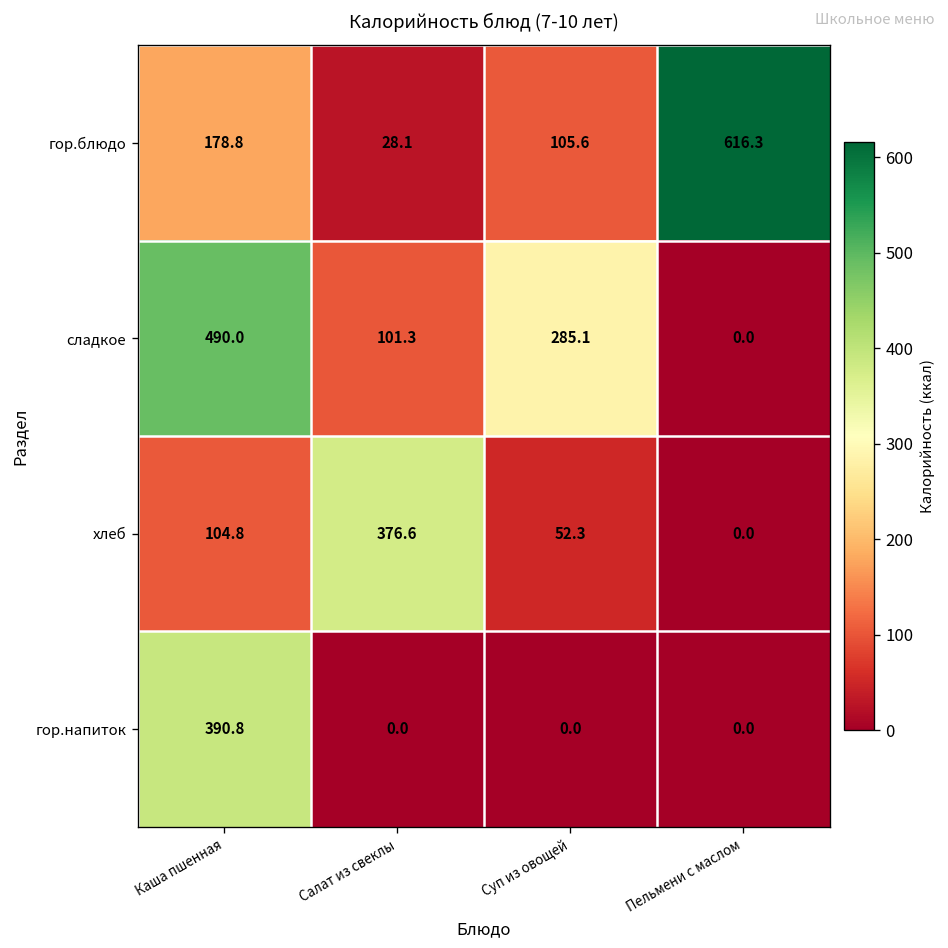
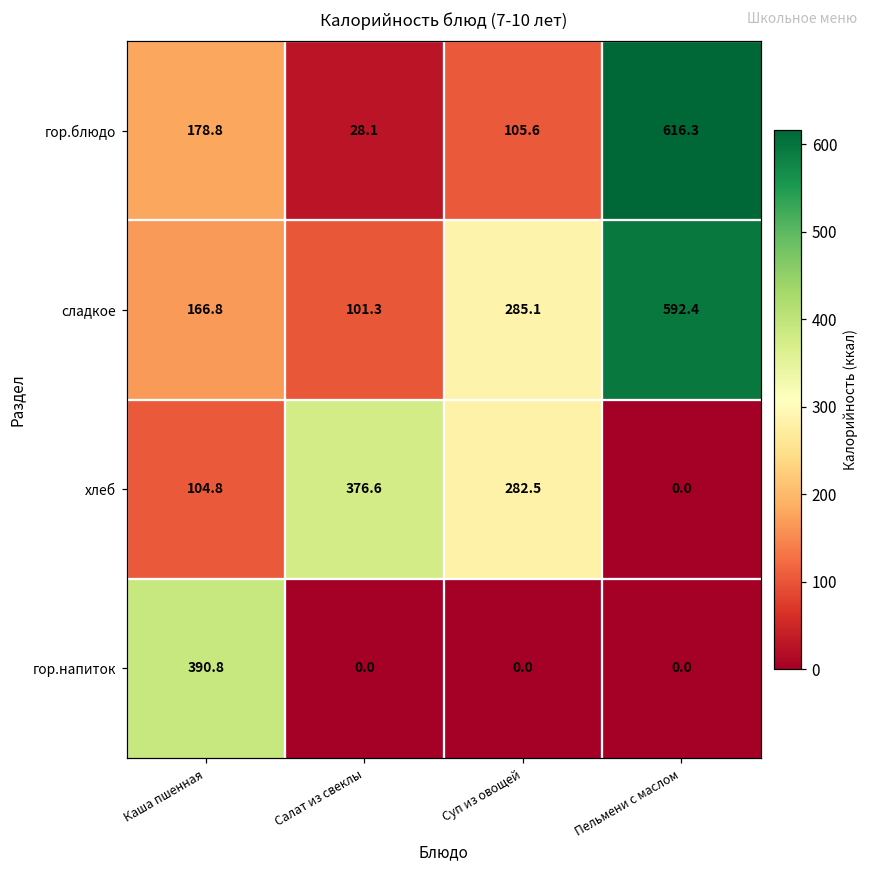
сладкое, Каша пшенная: 490.0 -> 166.8
сладкое, Пельмени с маслом: 0.0 -> 592.4
хлеб, Суп из овощей: 52.3 -> 282.5
